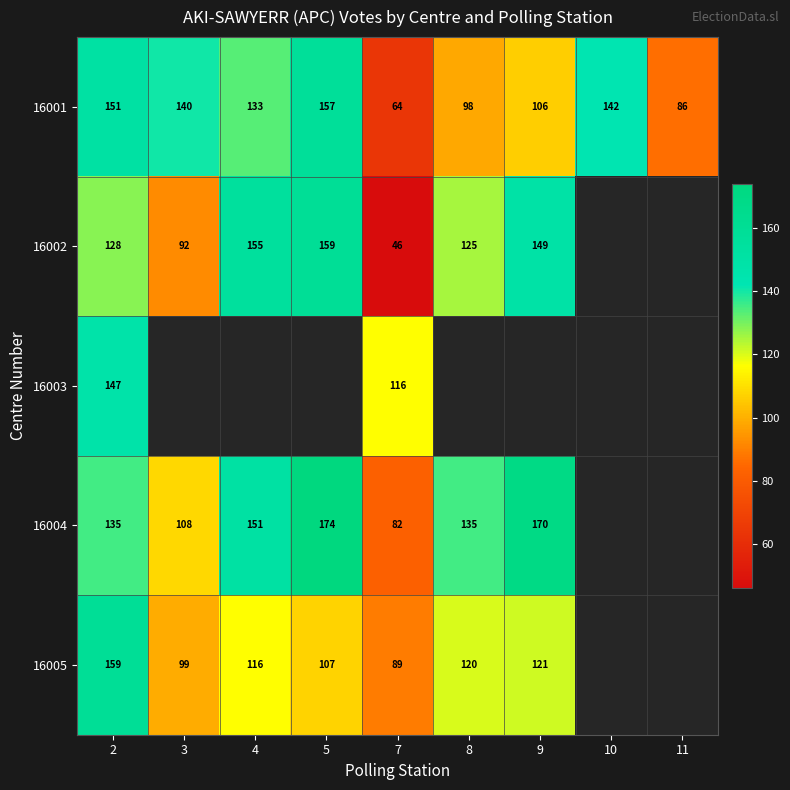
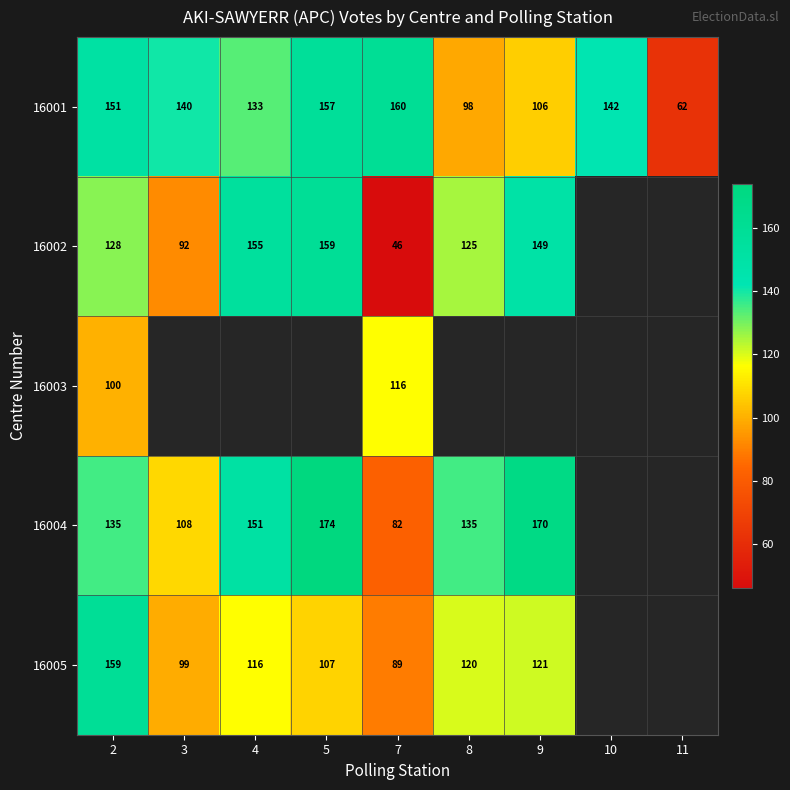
16001, 7: 64 -> 160
16001, 11: 86 -> 62
16003, 2: 147 -> 100
